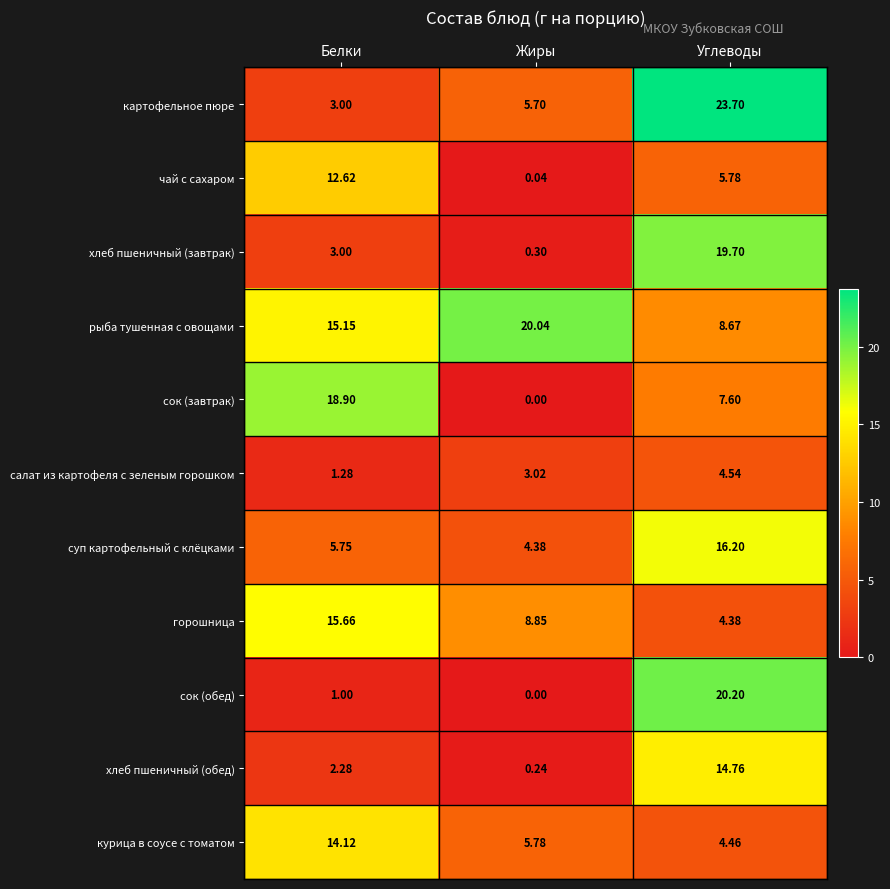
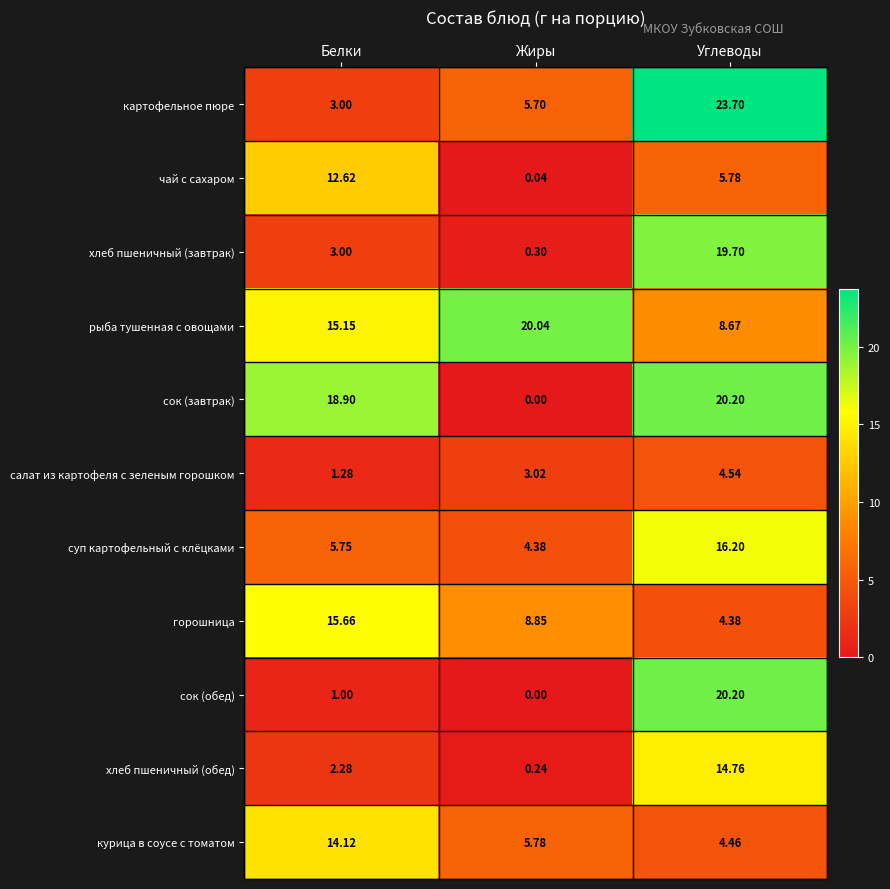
сок (завтрак), Углеводы: 7.60 -> 20.20
